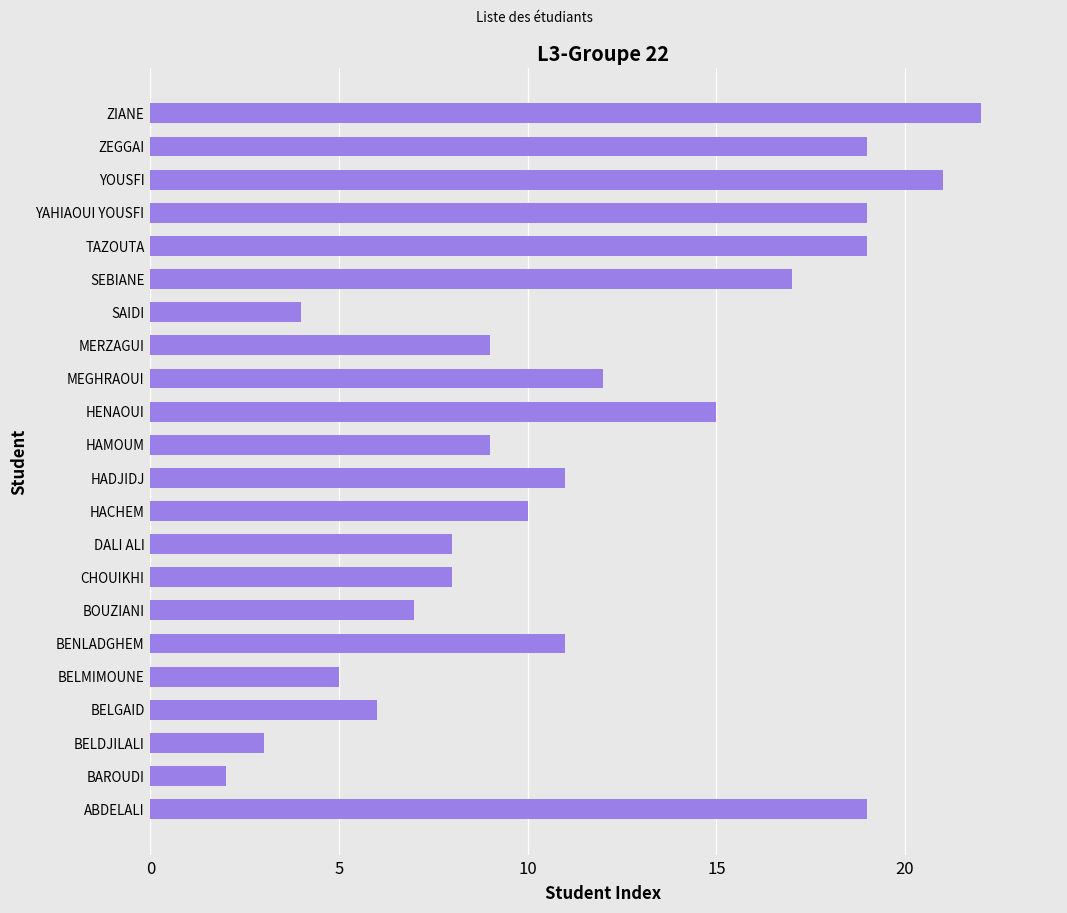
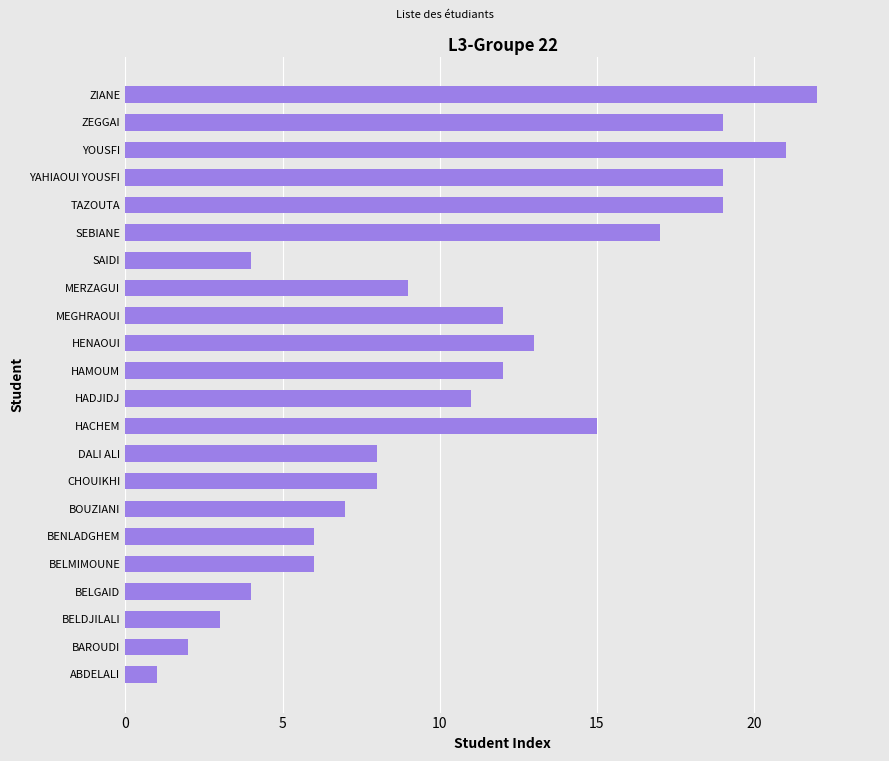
HENAOUI: 15 -> 13
HAMOUM: 9 -> 12
HACHEM: 10 -> 15
BENLADGHEM: 11 -> 6
BELMIMOUNE: 5 -> 6
BELGAID: 6 -> 4
ABDELALI: 19 -> 1
